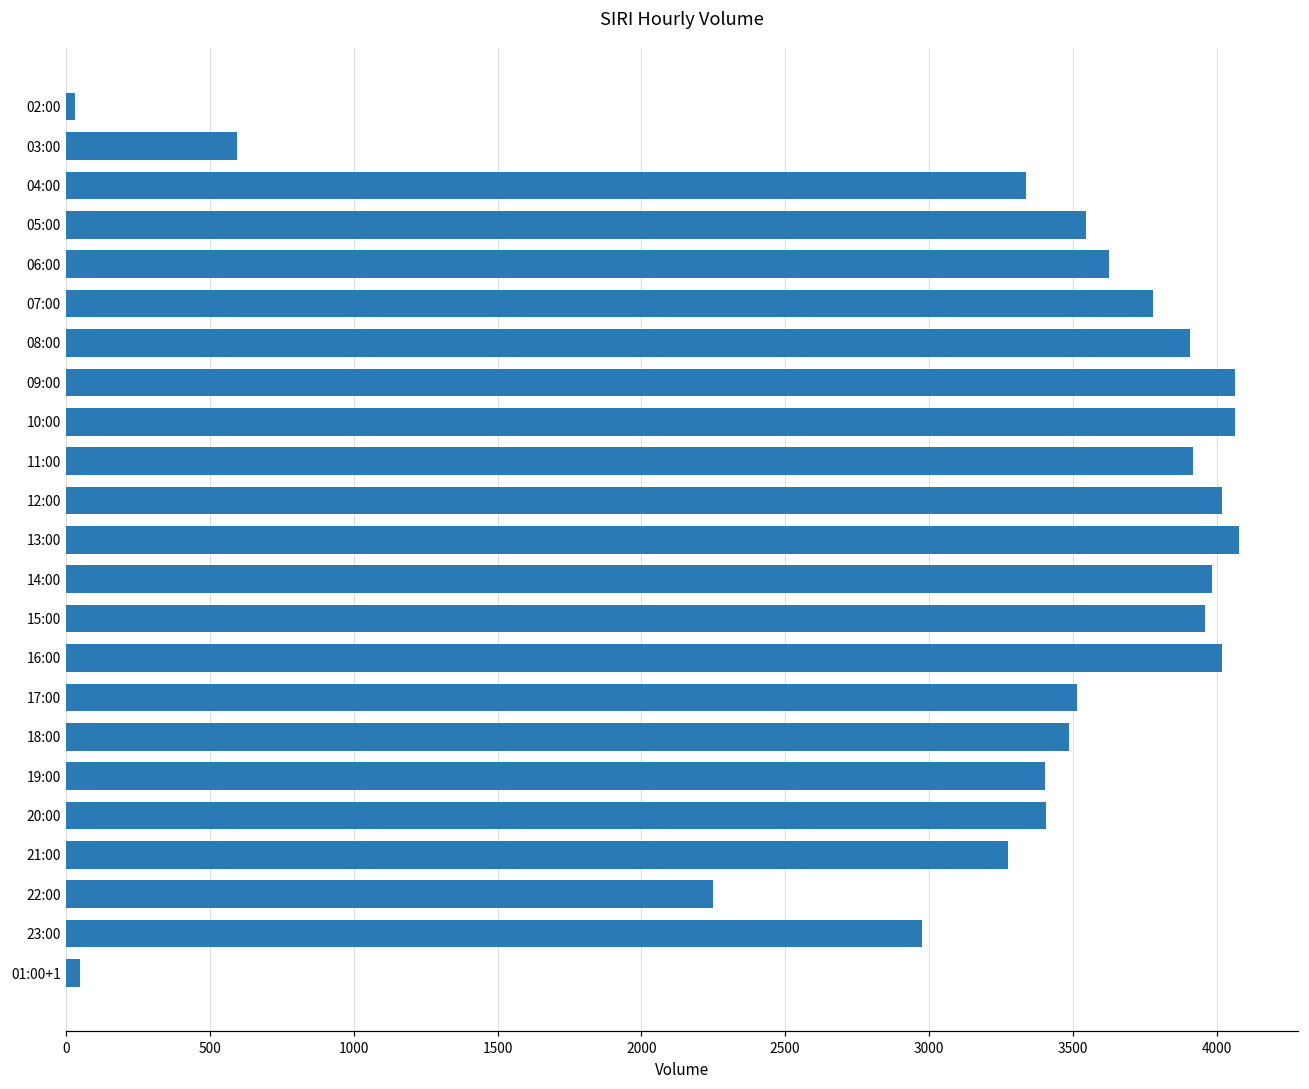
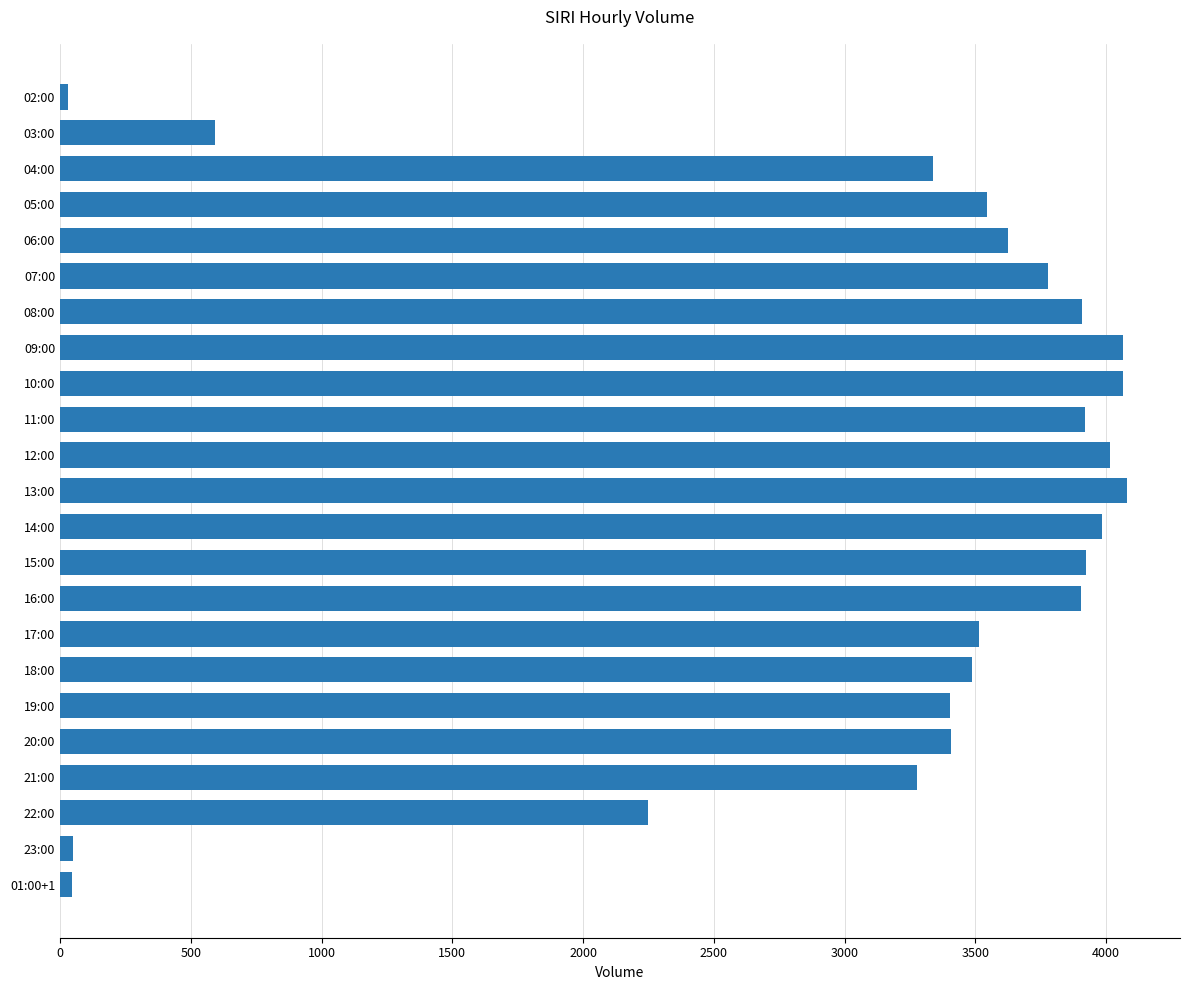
15:00: 3960 -> 3920
16:00: 4020 -> 3910
23:00: 2980 -> 50
